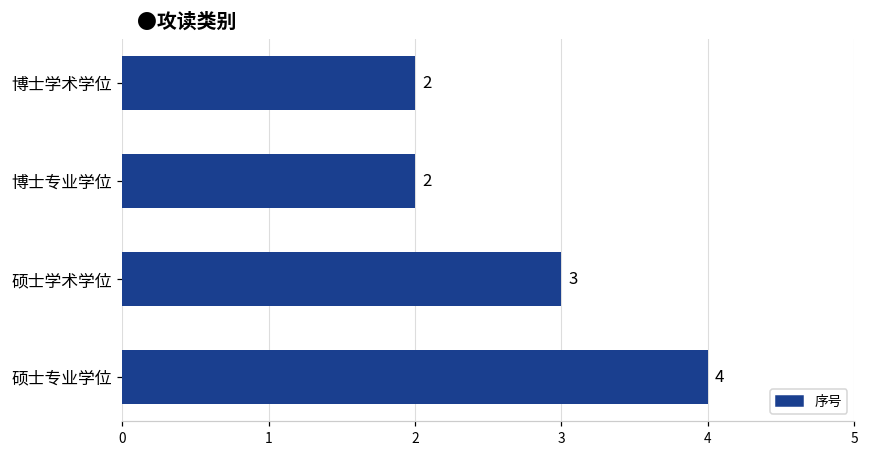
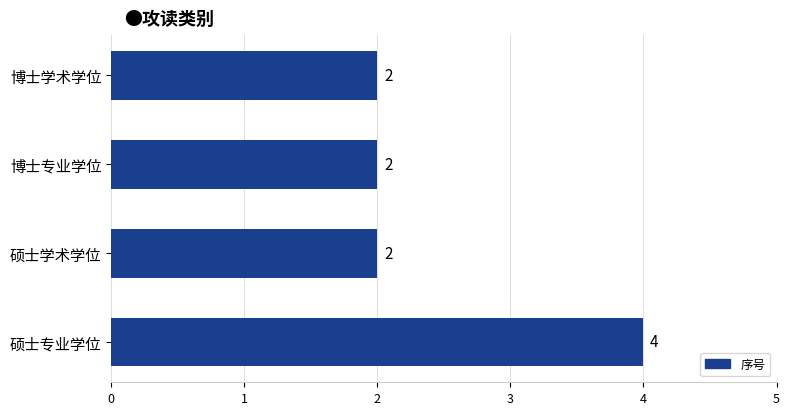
硕士学术学位: 3 -> 2
